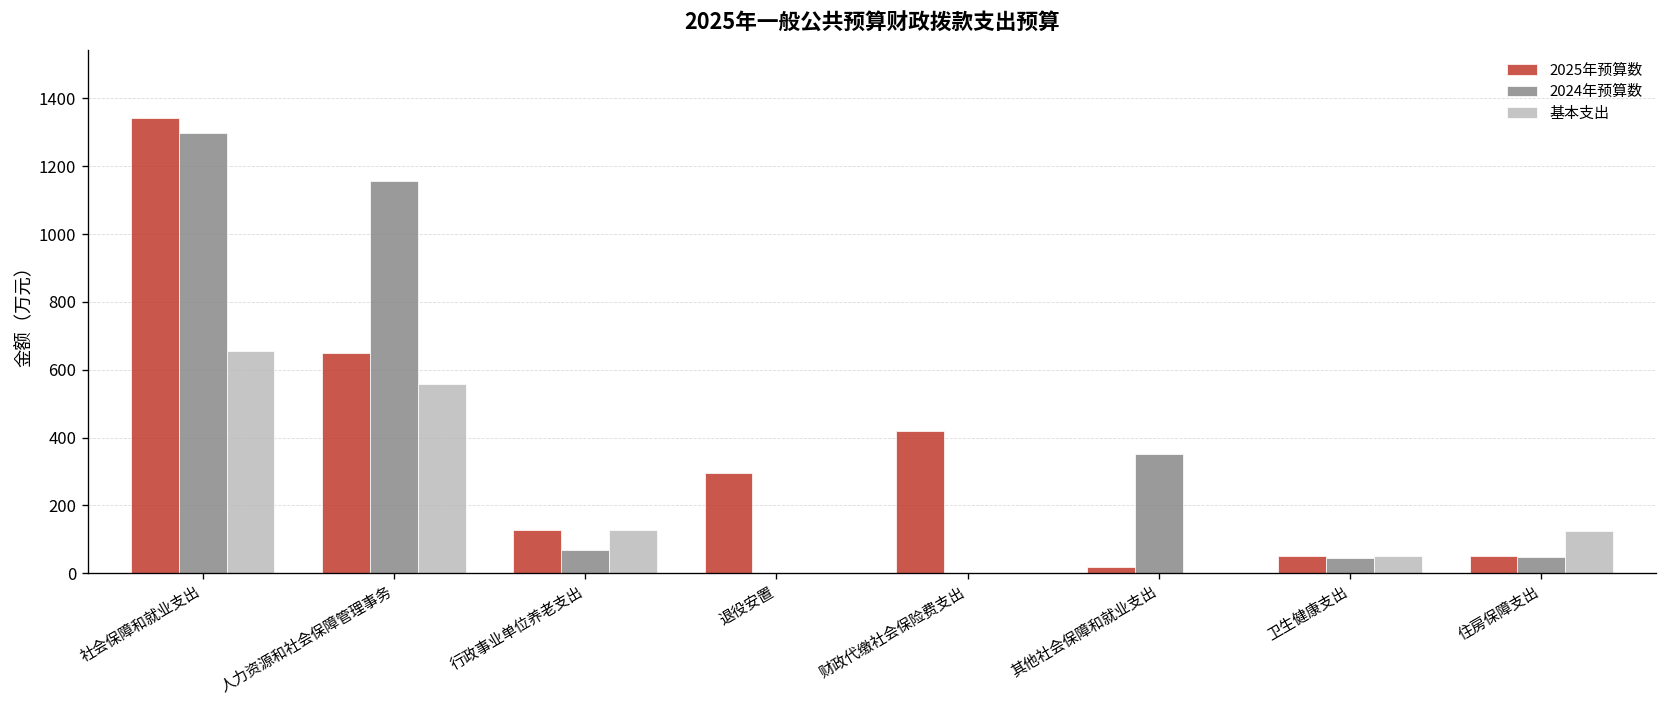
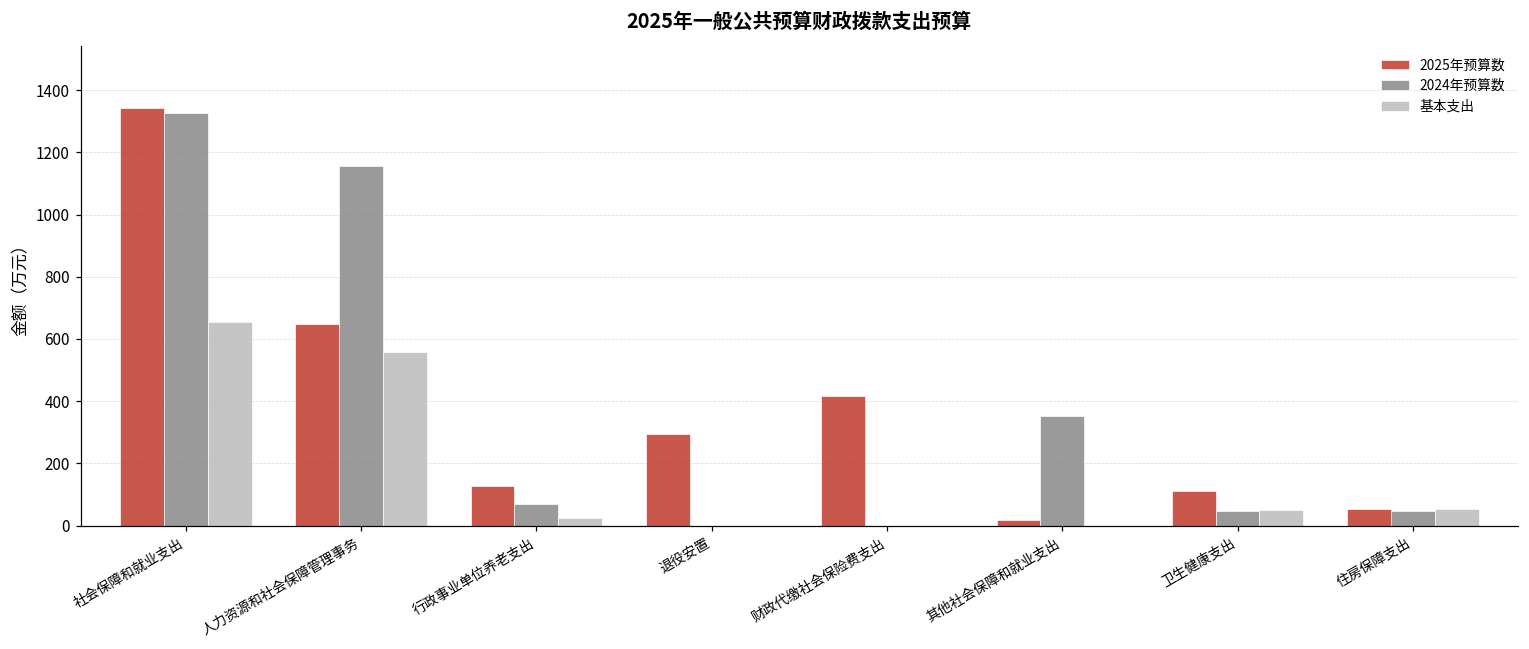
2024年预算数, 社会保障和就业支出: 1300 -> 1330
基本支出, 行政事业单位养老支出: 130 -> 20
2025年预算数, 卫生健康支出: 50 -> 110
基本支出, 住房保障支出: 130 -> 50
